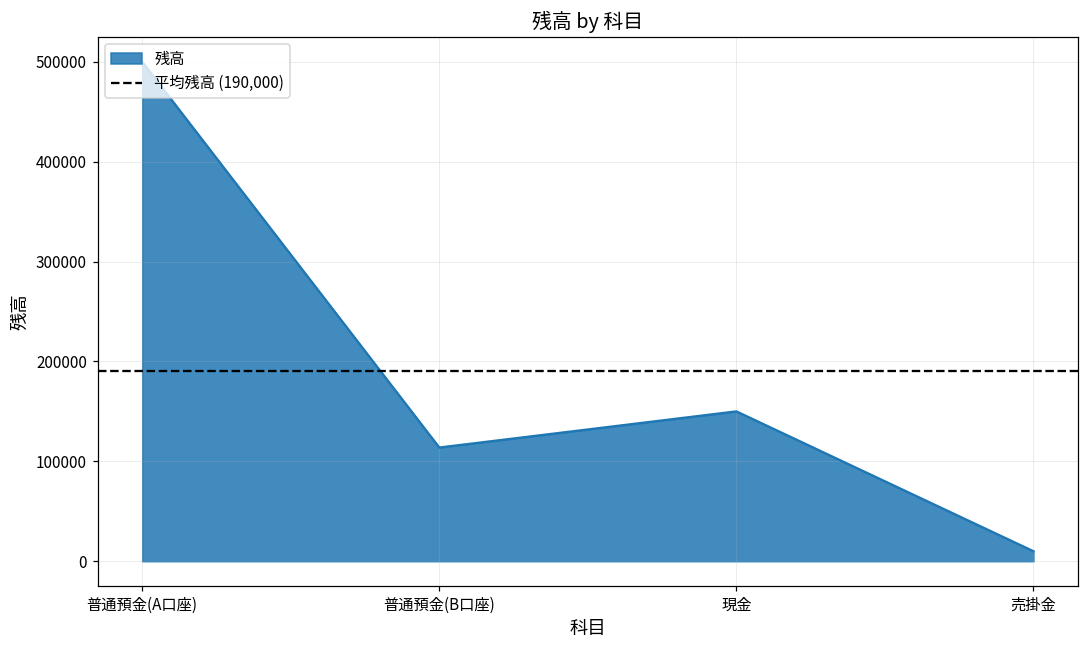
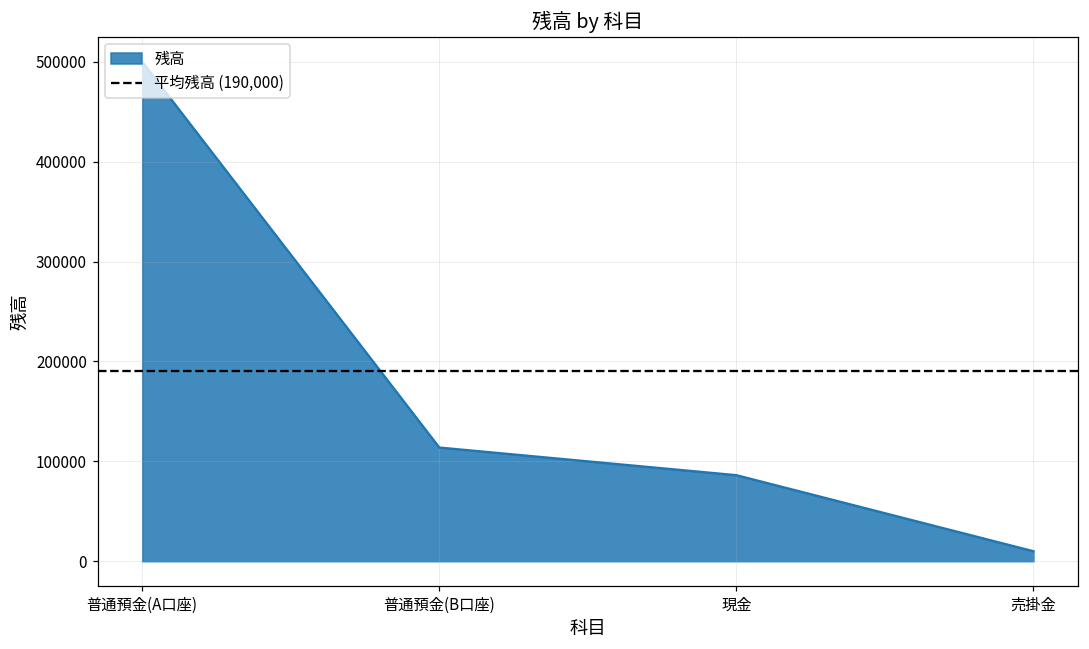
現金: 150000 -> 90000
